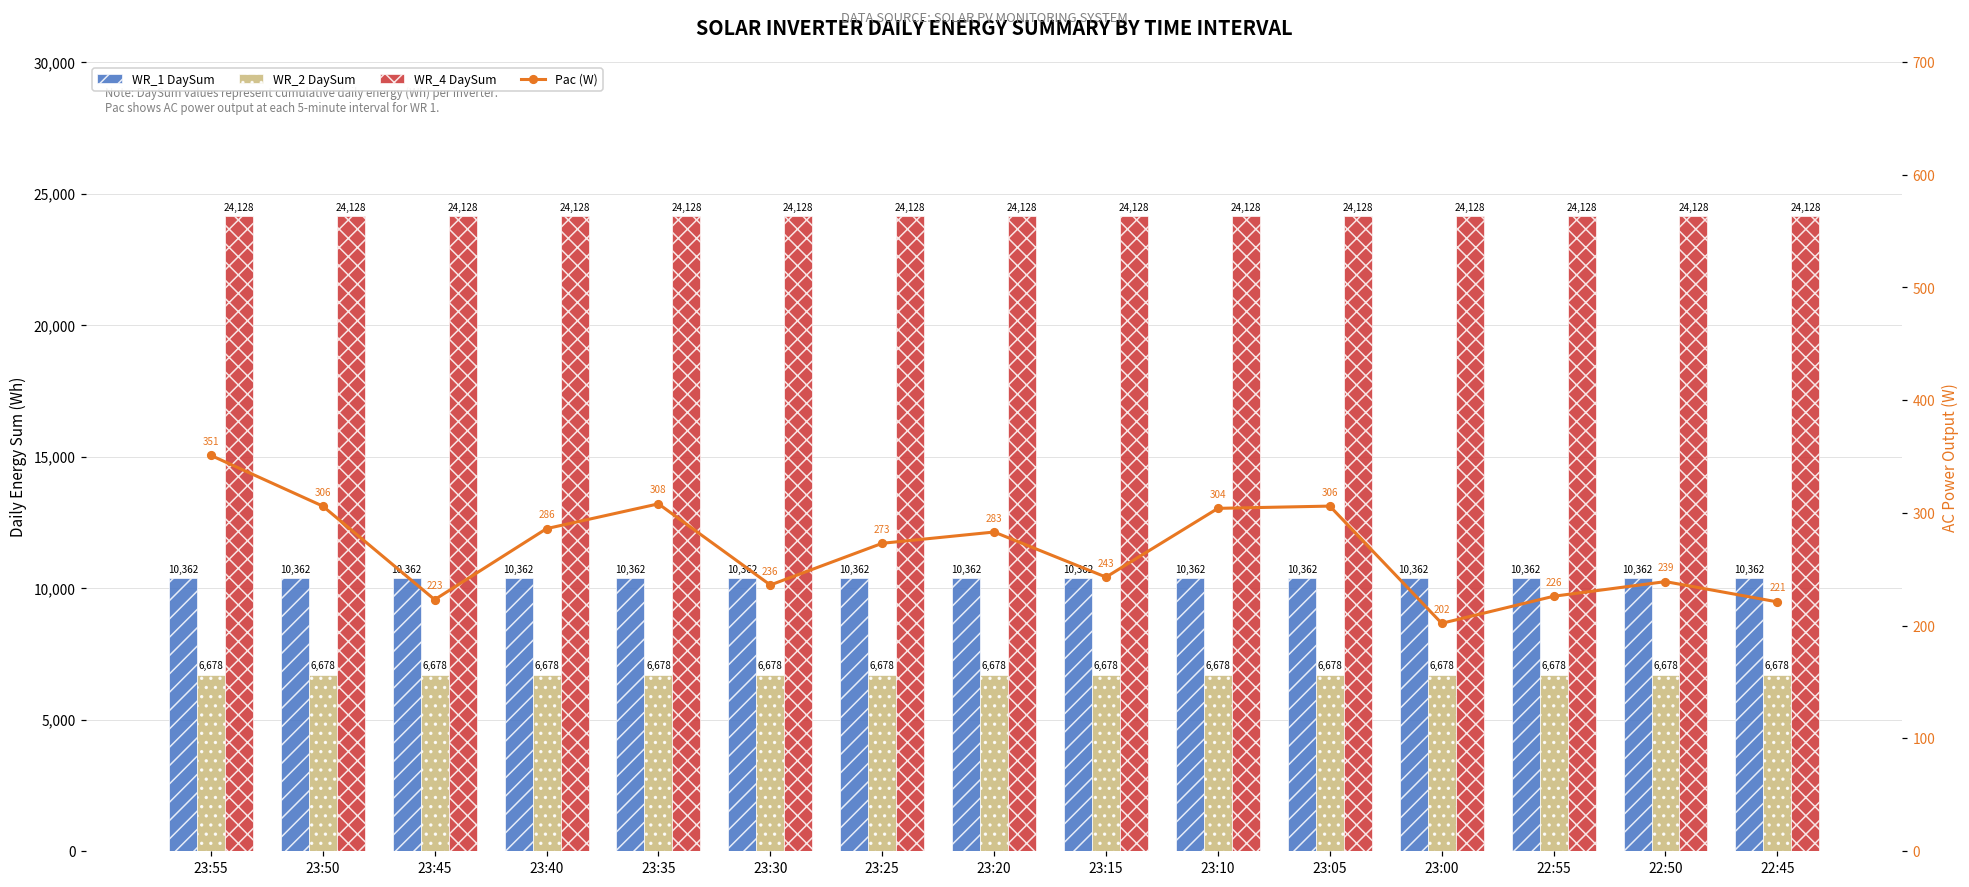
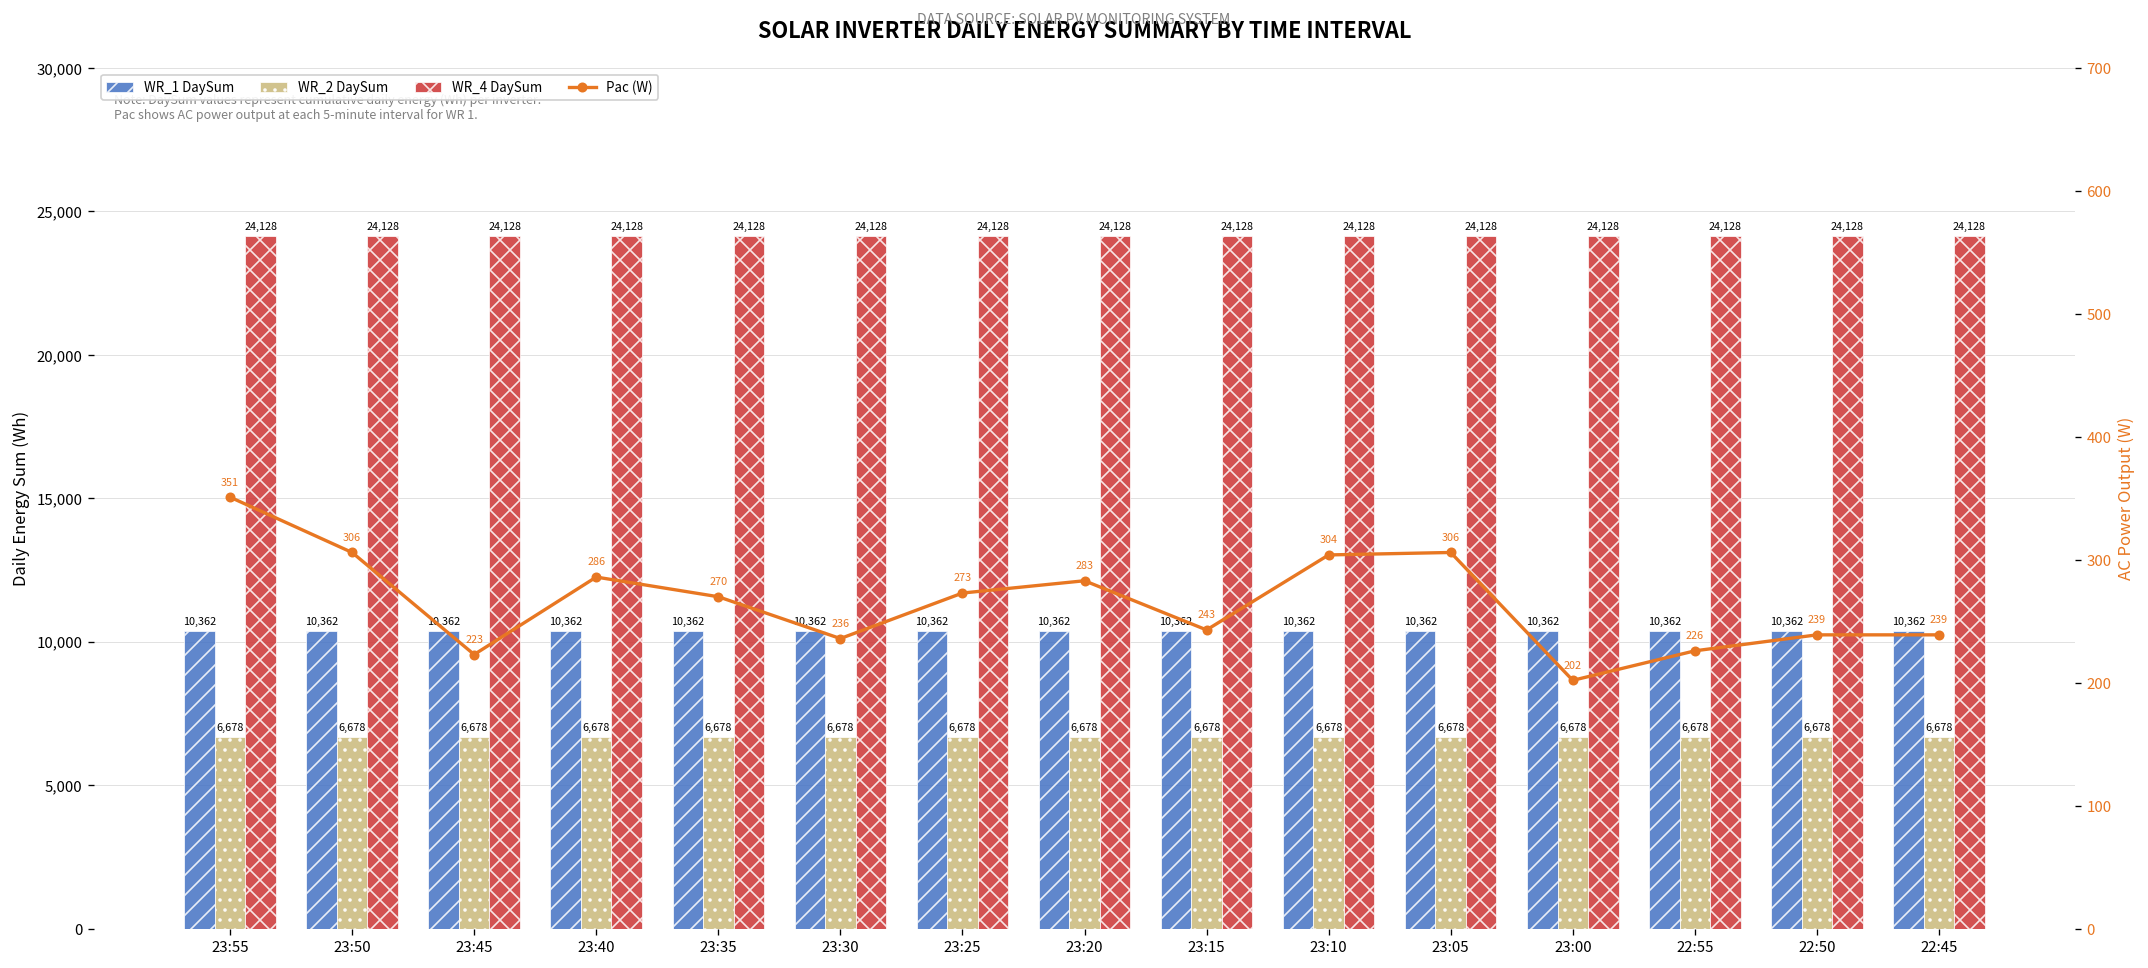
Pac (W), 23:35: 308 -> 270
Pac (W), 22:45: 221 -> 239
